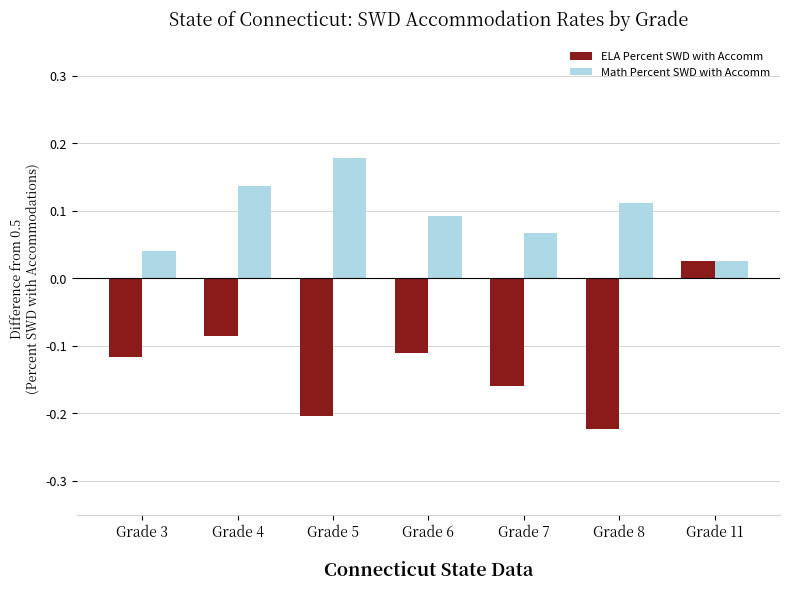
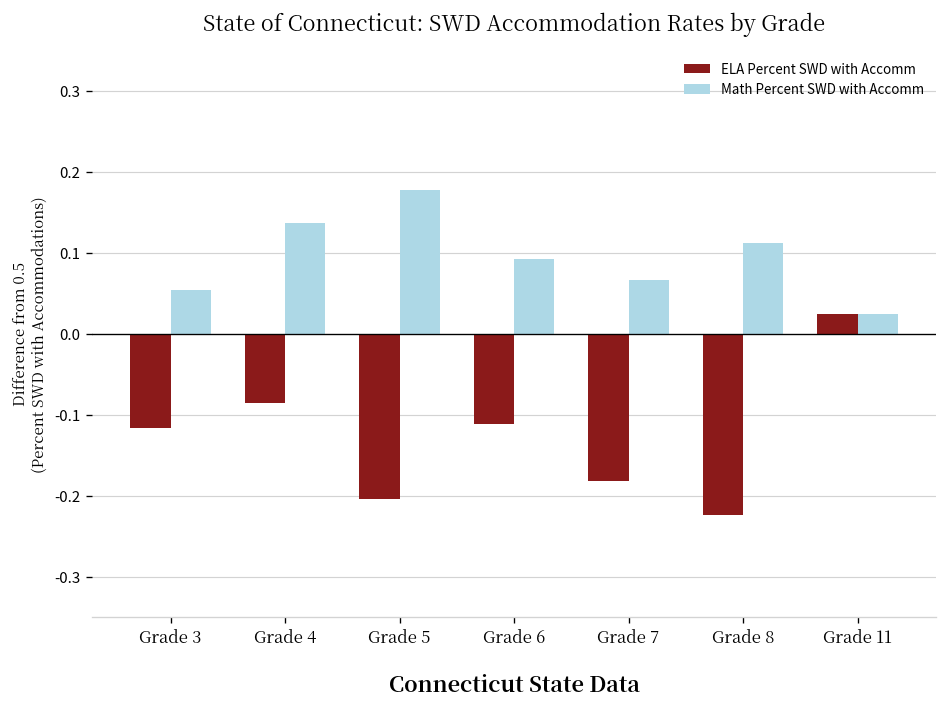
Math Percent SWD with Accomm, Grade 3: 0.04 -> 0.05
ELA Percent SWD with Accomm, Grade 7: -0.16 -> -0.18
